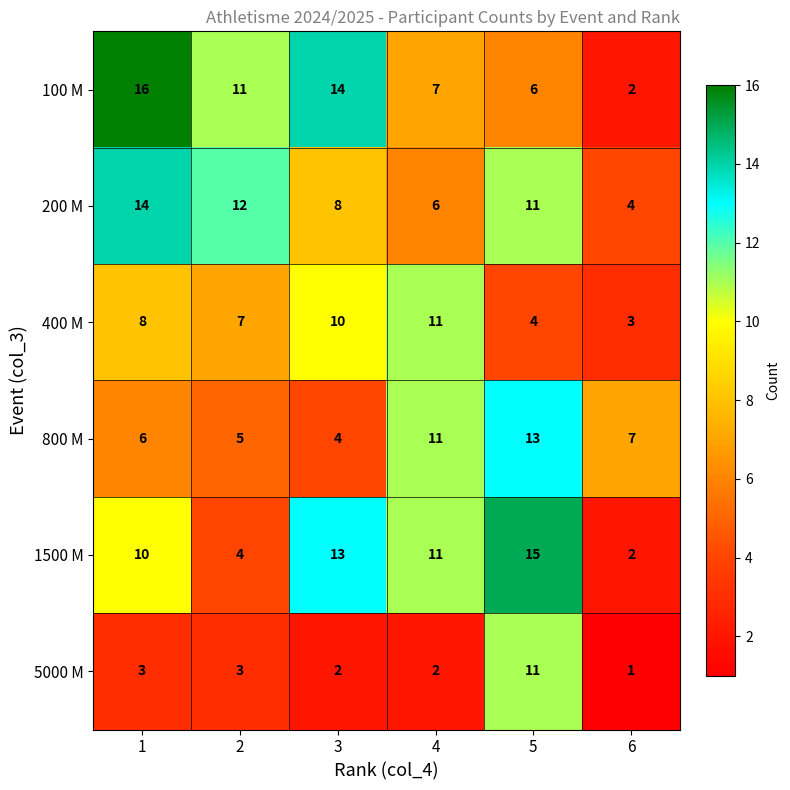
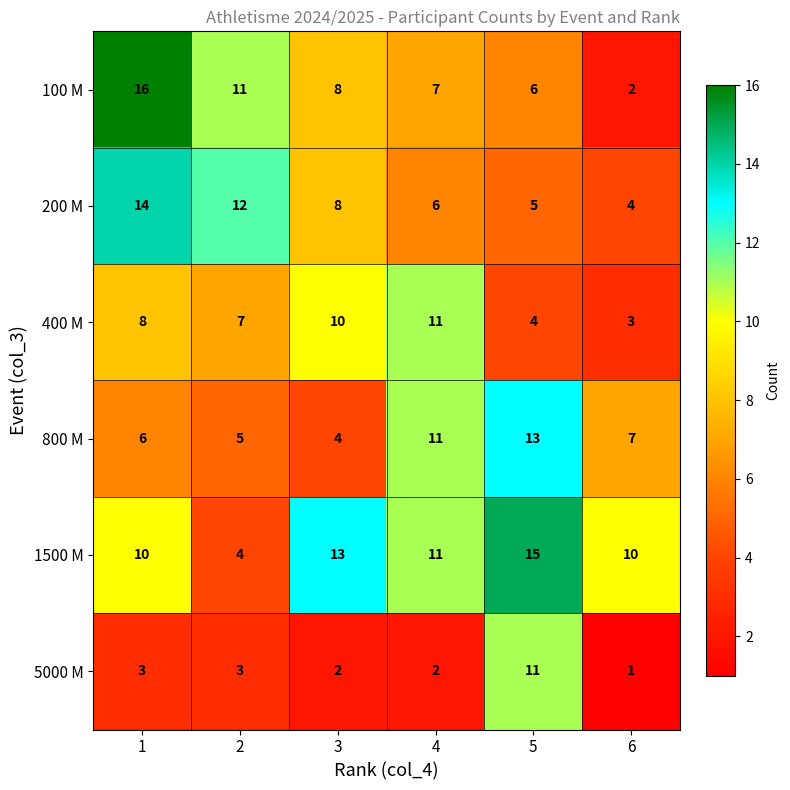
100 M, 3: 14 -> 8
200 M, 5: 11 -> 5
1500 M, 6: 2 -> 10
